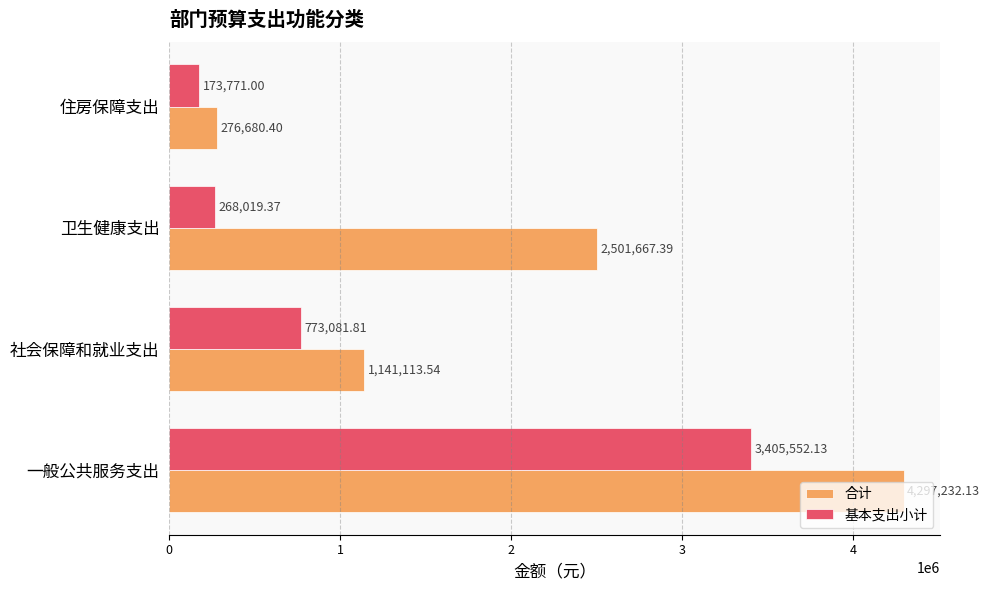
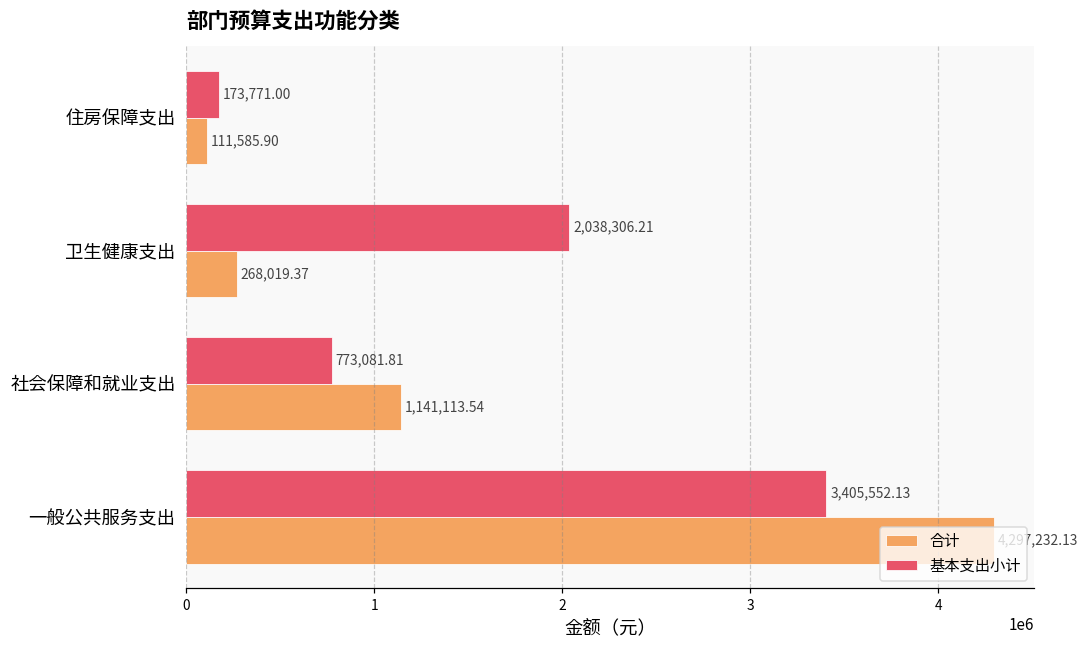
合计, 住房保障支出: 276,680.40 -> 111,585.90
基本支出小计, 卫生健康支出: 268,019.37 -> 2,038,306.21
合计, 卫生健康支出: 2,501,667.39 -> 268,019.37
